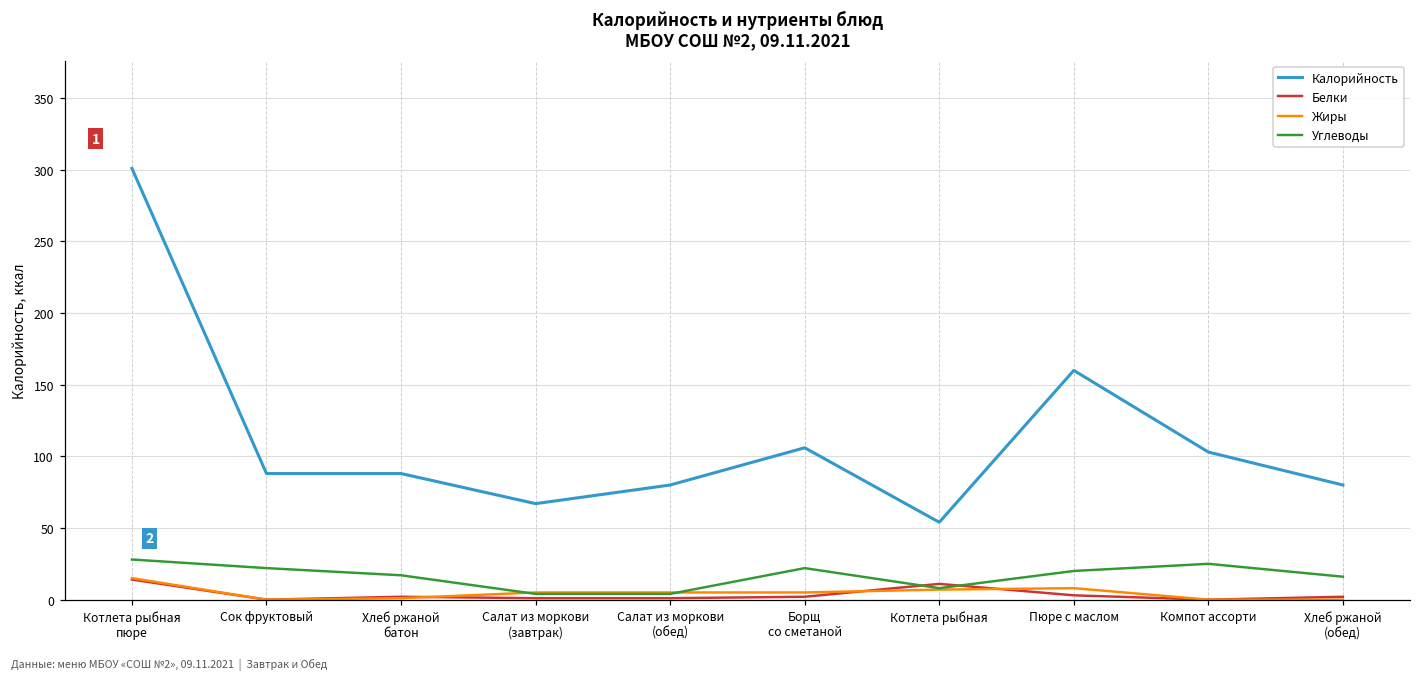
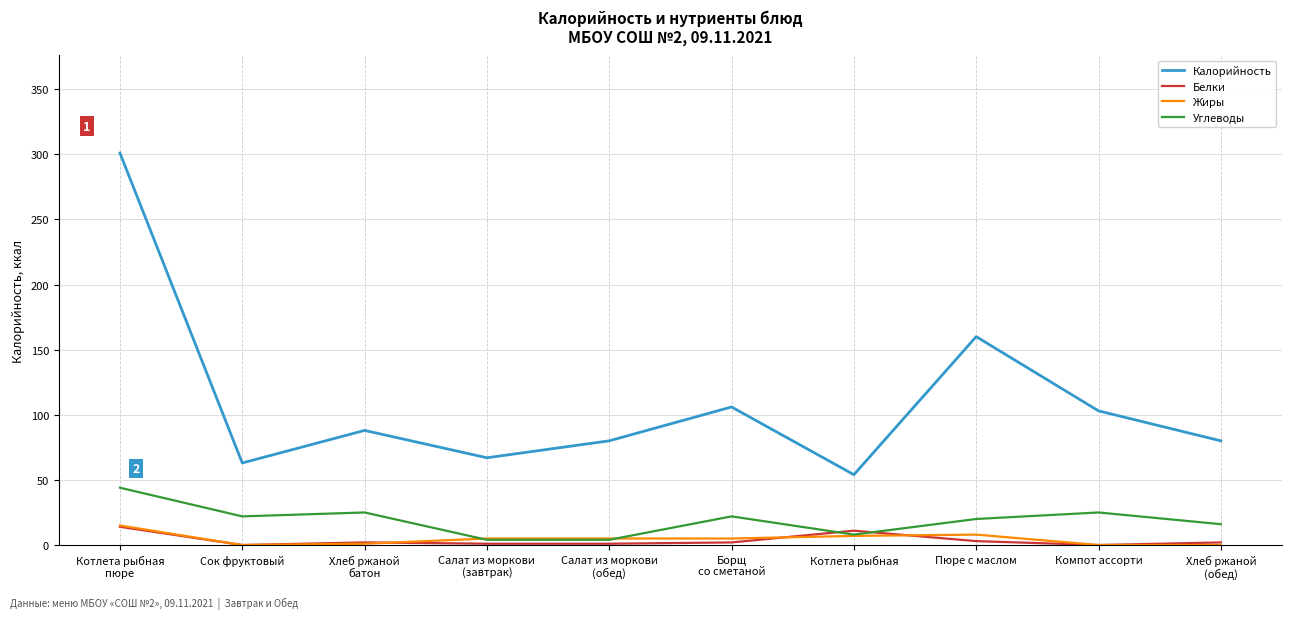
Углеводы, Котлета рыбная пюре: 28 -> 44
Калорийность, Сок фруктовый: 88 -> 63
Углеводы, Хлеб ржаной батон: 17 -> 25
